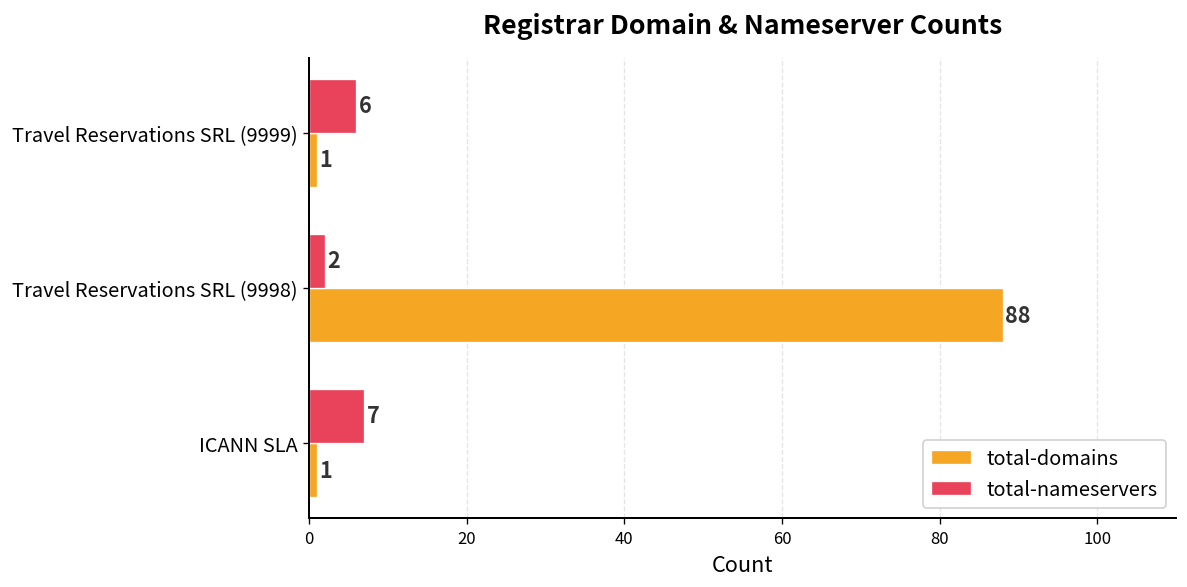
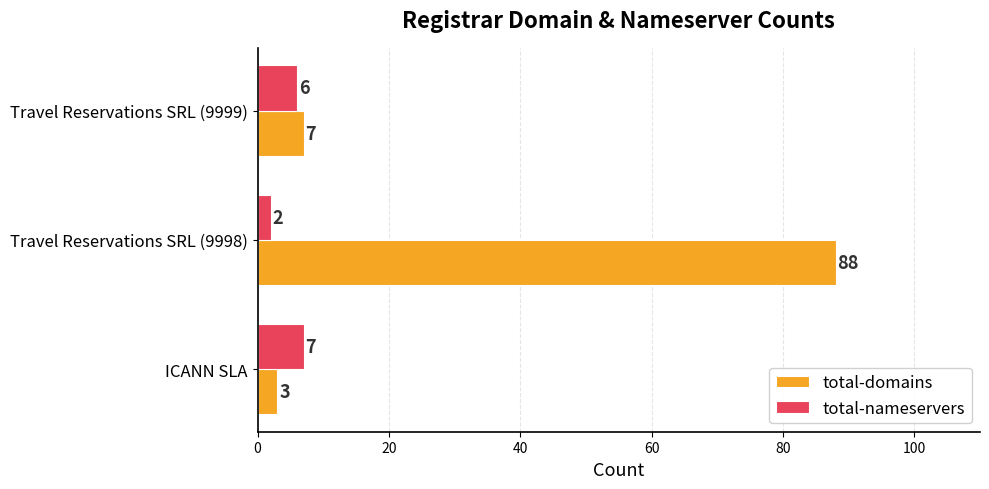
total-domains, Travel Reservations SRL (9999): 1 -> 7
total-domains, ICANN SLA: 1 -> 3
